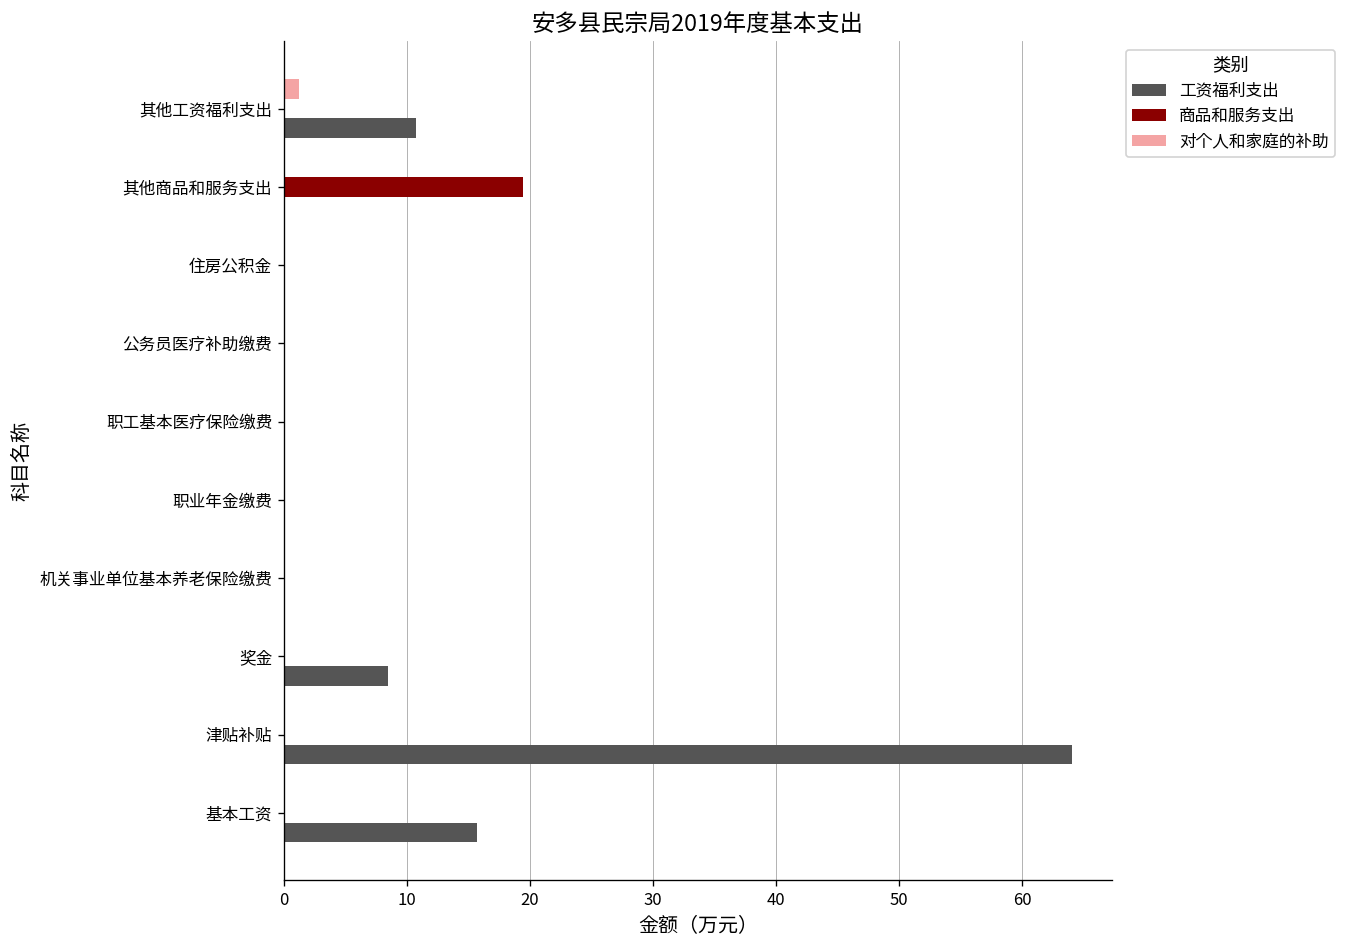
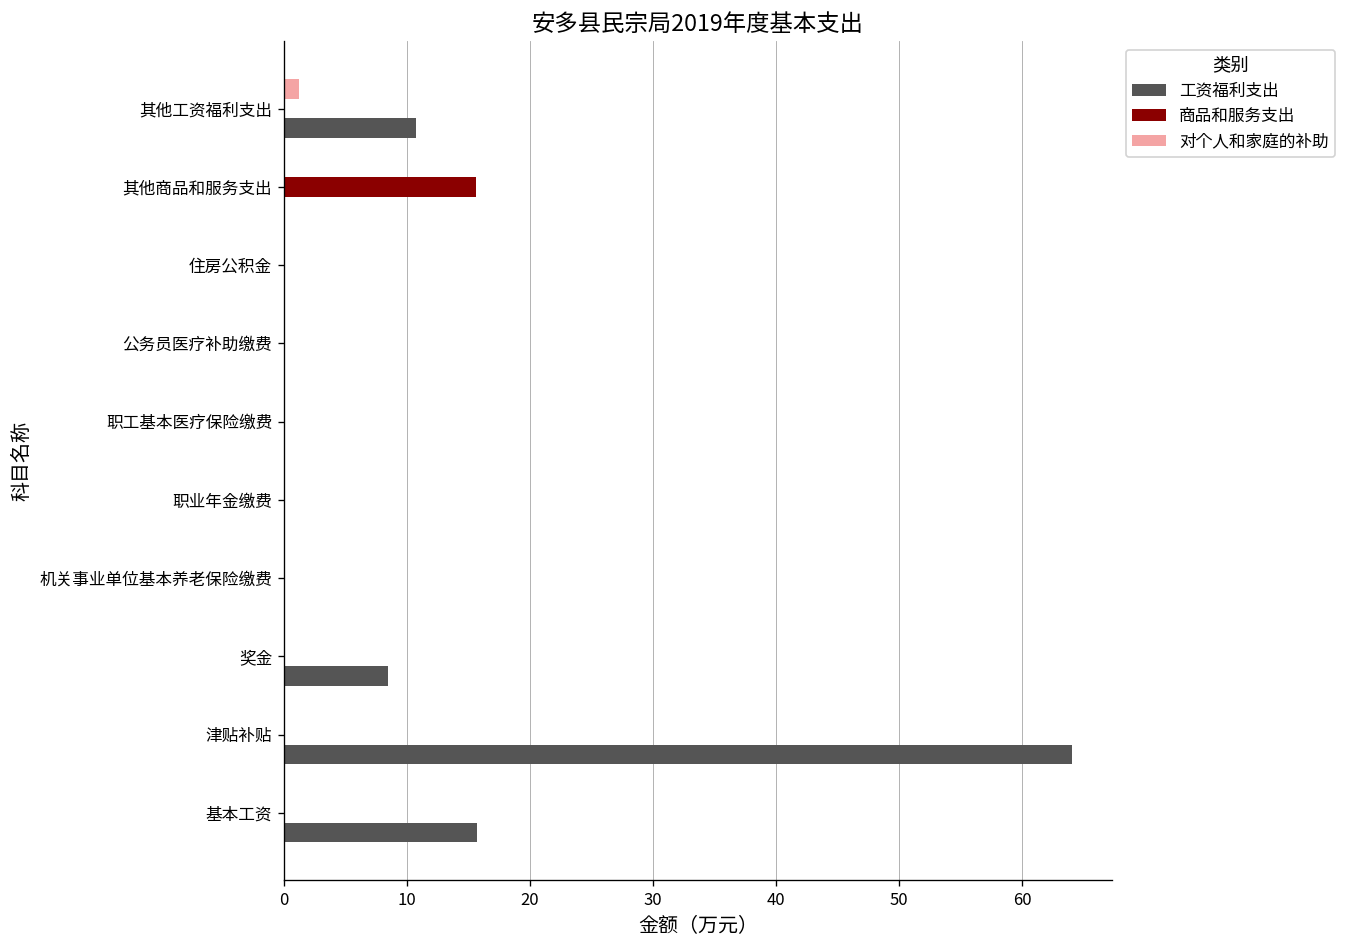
商品和服务支出, 其他商品和服务支出: 19.4 -> 15.6
